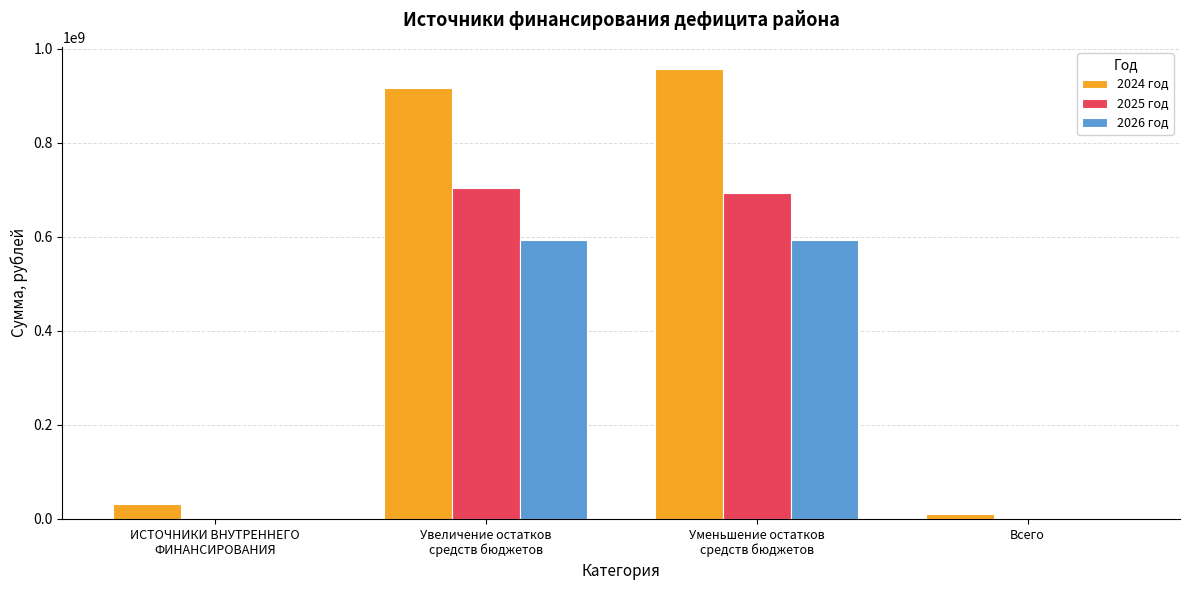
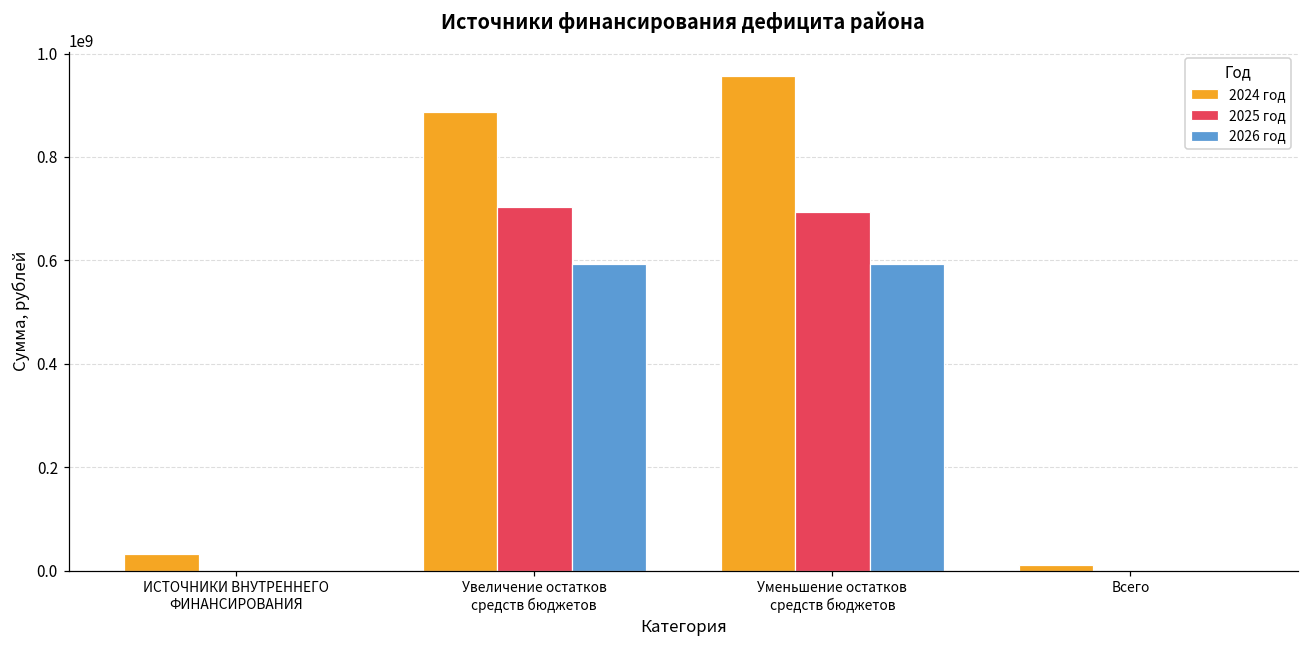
2024 год, Увеличение остатков средств бюджетов: 920000000 -> 890000000
